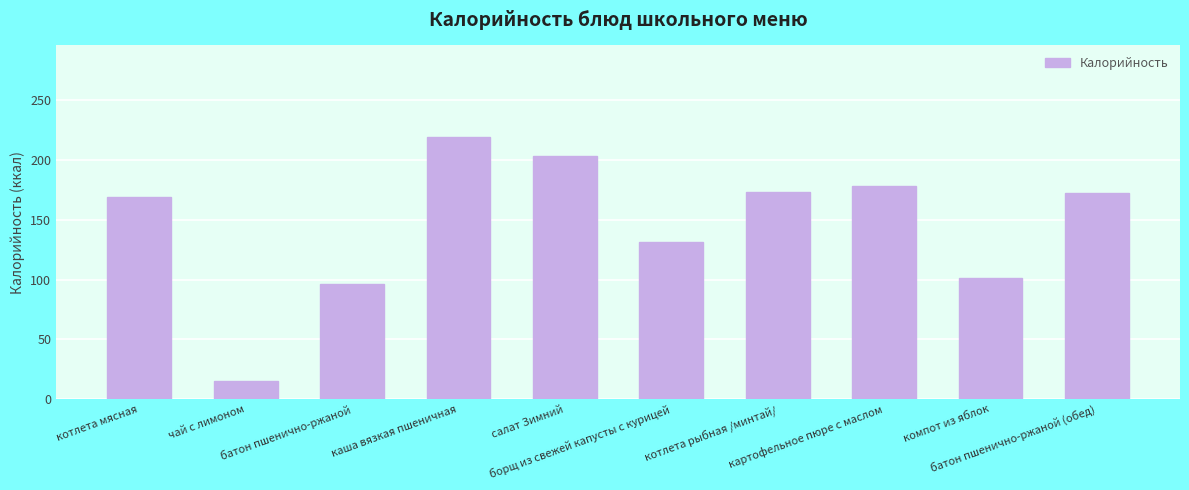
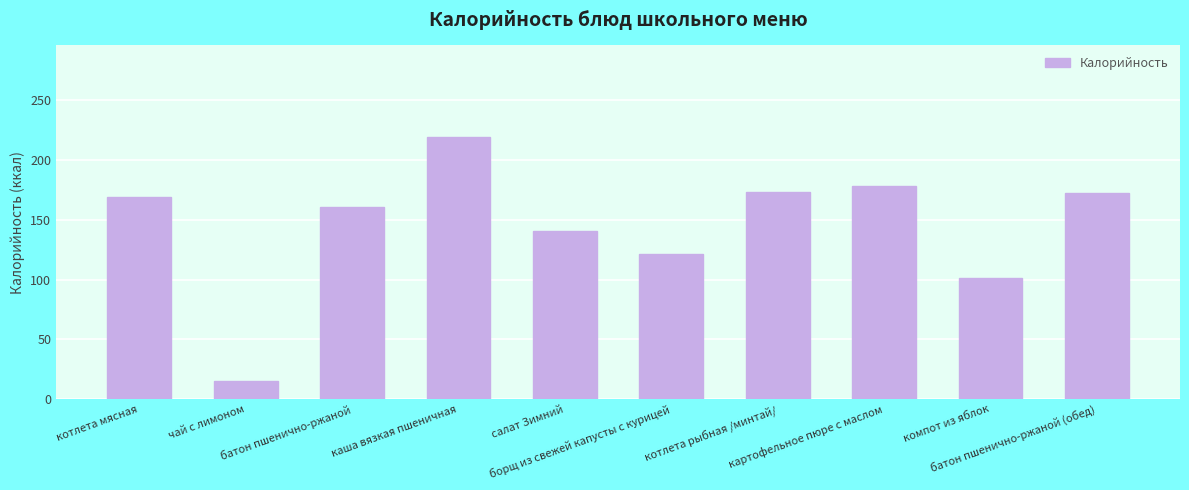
батон пшенично-ржаной: 96 -> 160
салат Зимний: 203 -> 141
борщ из свежей капусты с курицей: 131 -> 121
